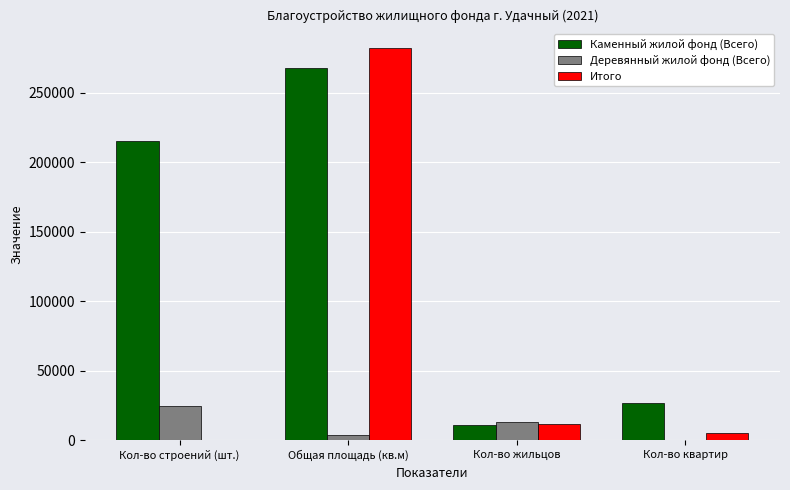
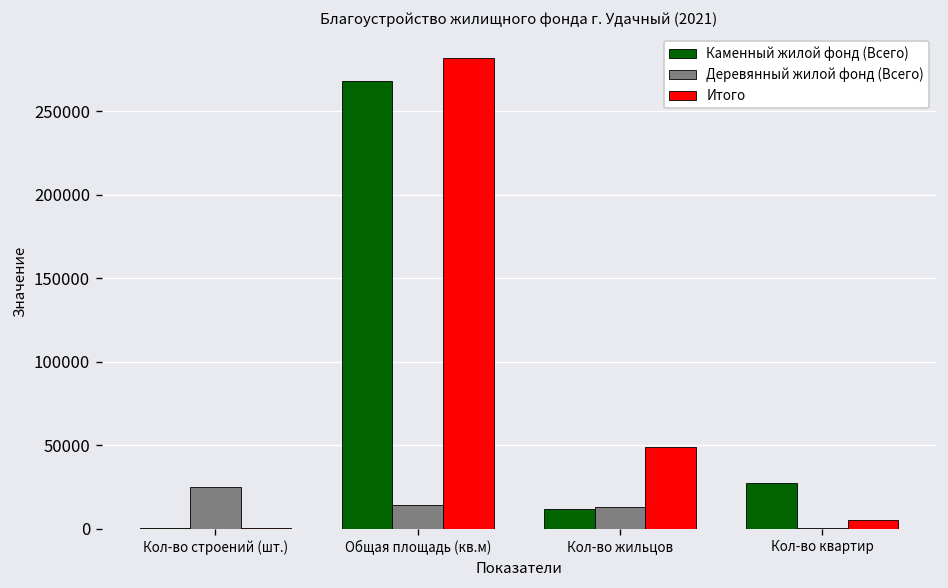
Каменный жилой фонд (Всего), Кол-во строений (шт.): 215000 -> 0
Деревянный жилой фонд (Всего), Общая площадь (кв.м): 4000 -> 14000
Итого, Кол-во жильцов: 12000 -> 49000
